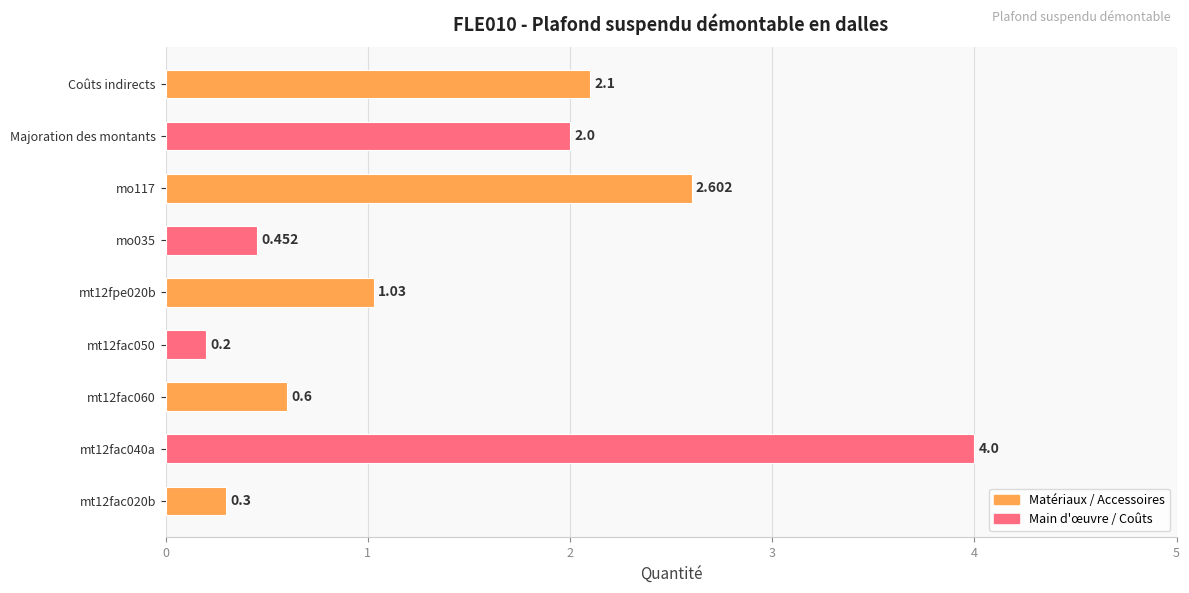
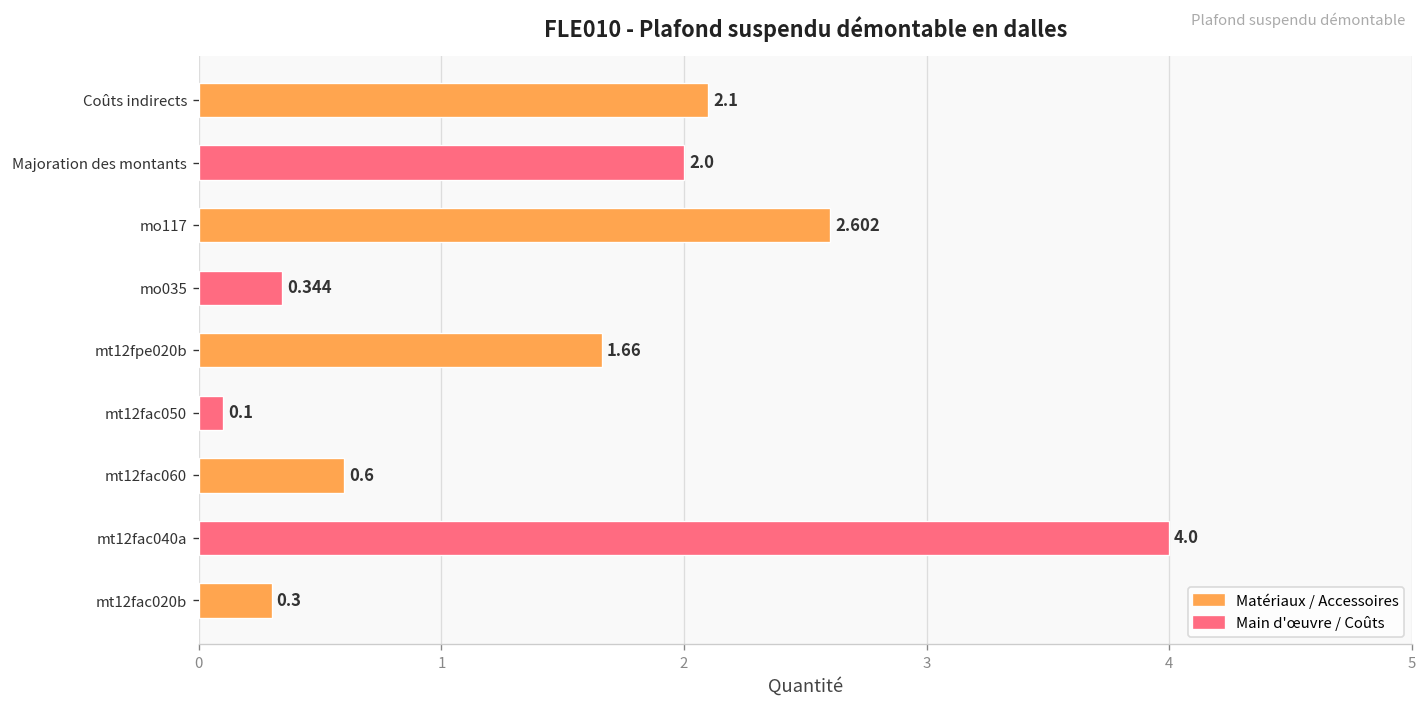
mo035: 0.452 -> 0.344
mt12fpe020b: 1.03 -> 1.66
mt12fac050: 0.2 -> 0.1
